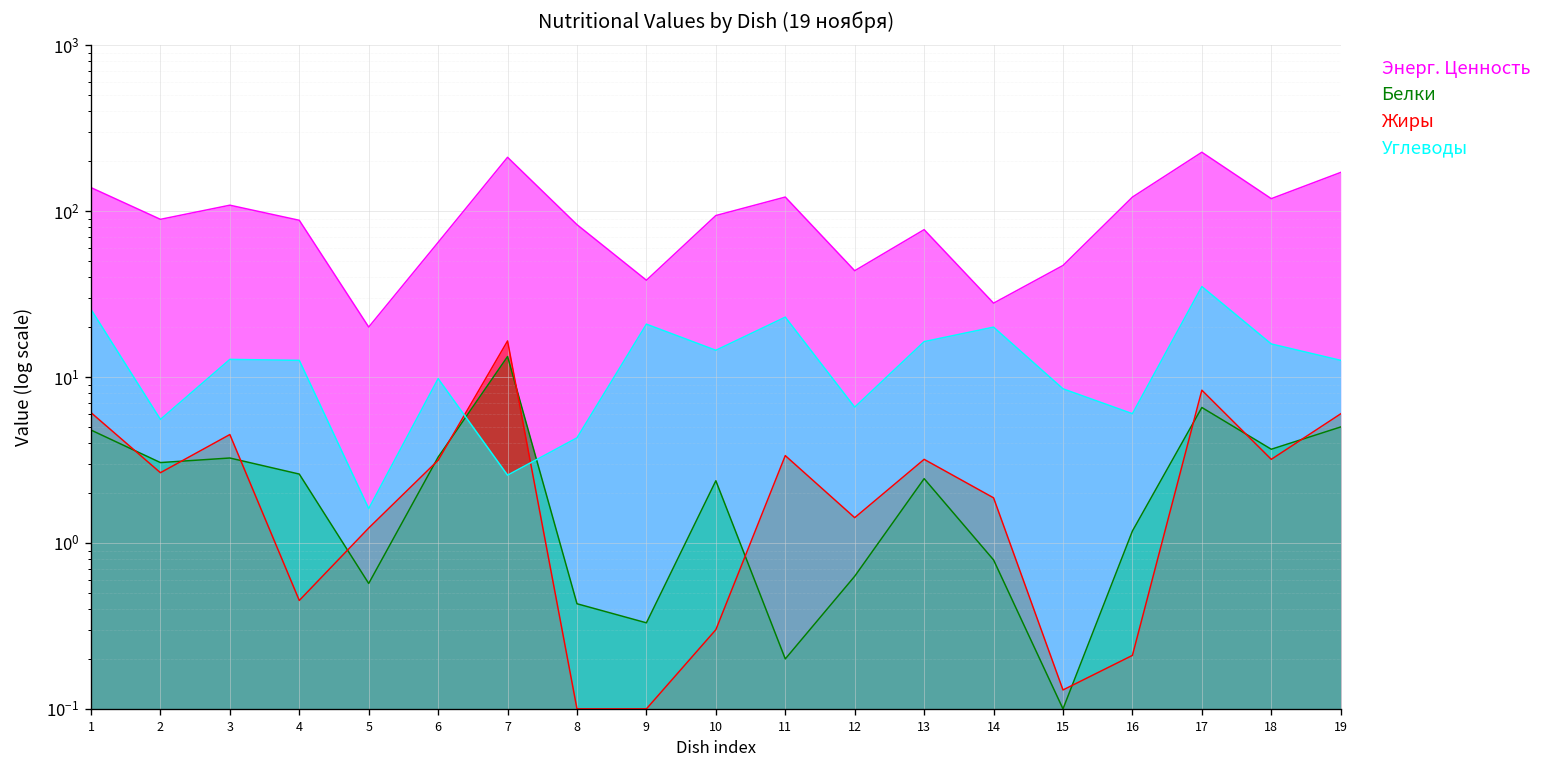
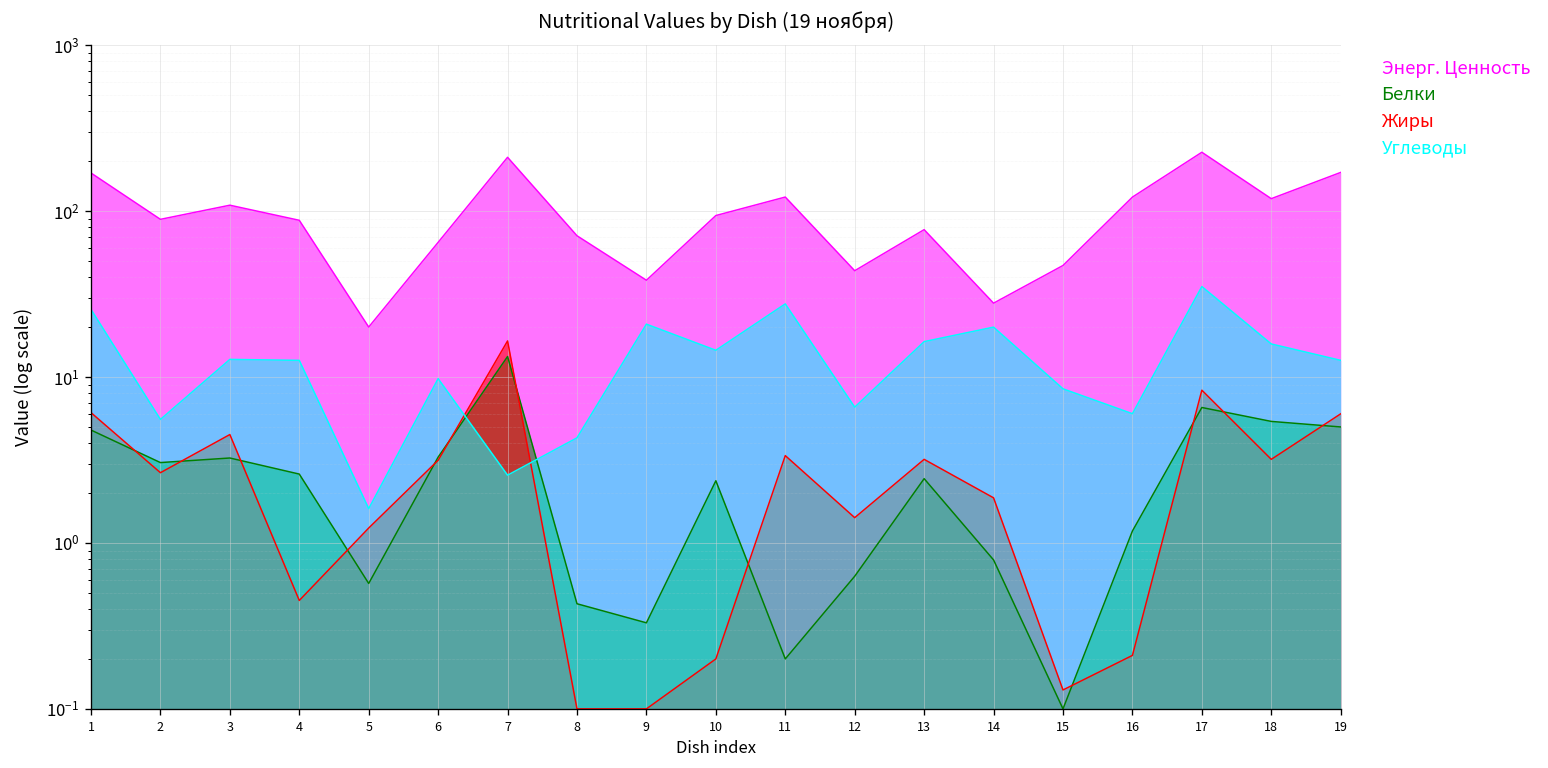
Энерг. Ценность, 1: 140 -> 170
Энерг. Ценность, 8: 80 -> 70
Жиры, 10: 0.3 -> 0.2
Углеводы, 11: 23 -> 28
Белки, 18: 3.7 -> 5.4
